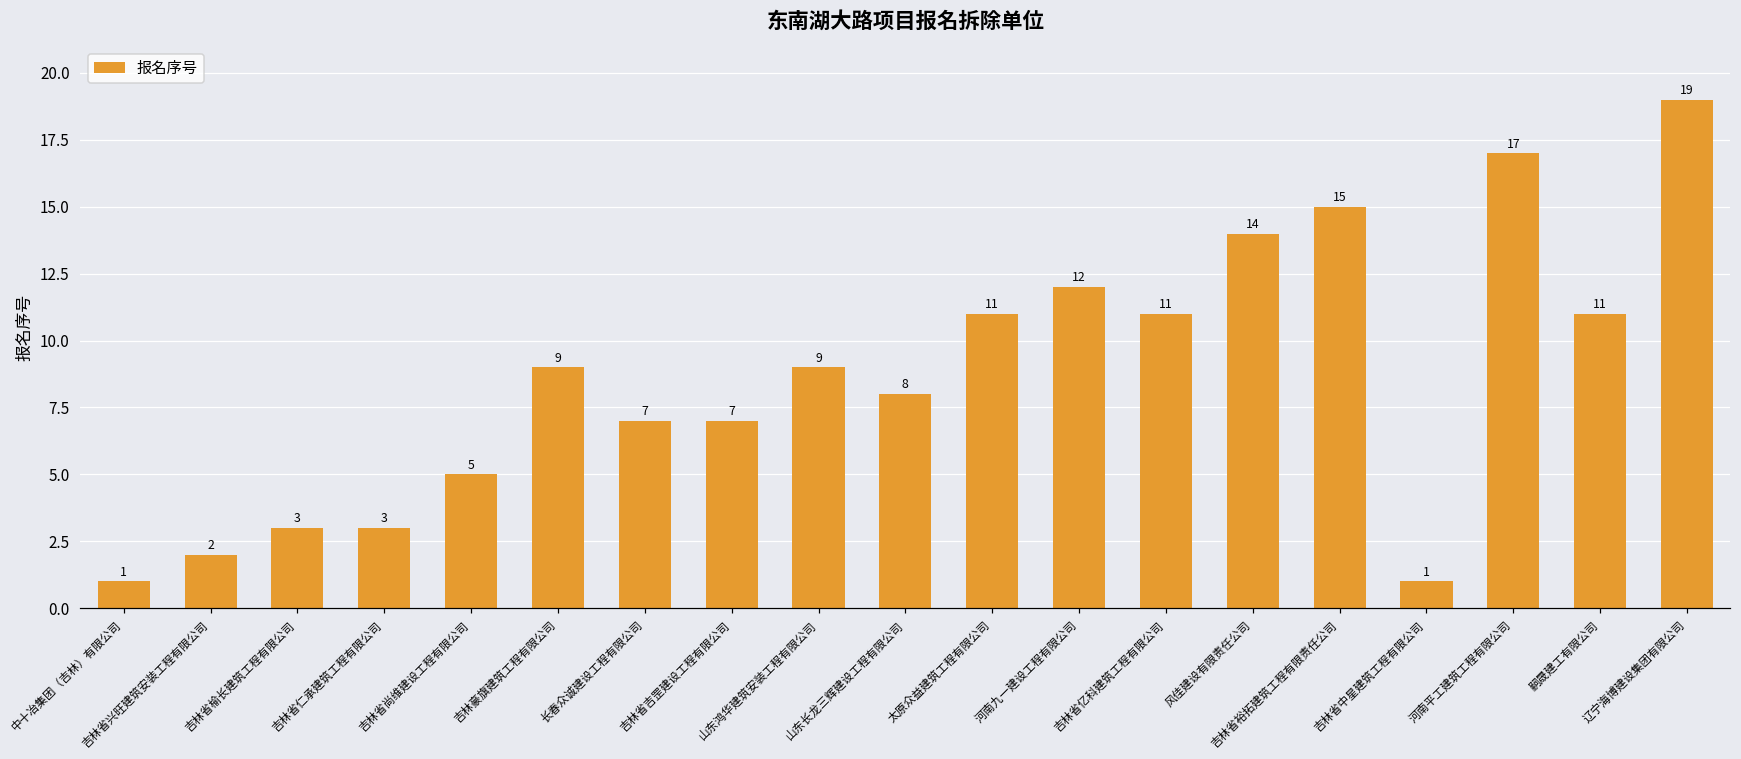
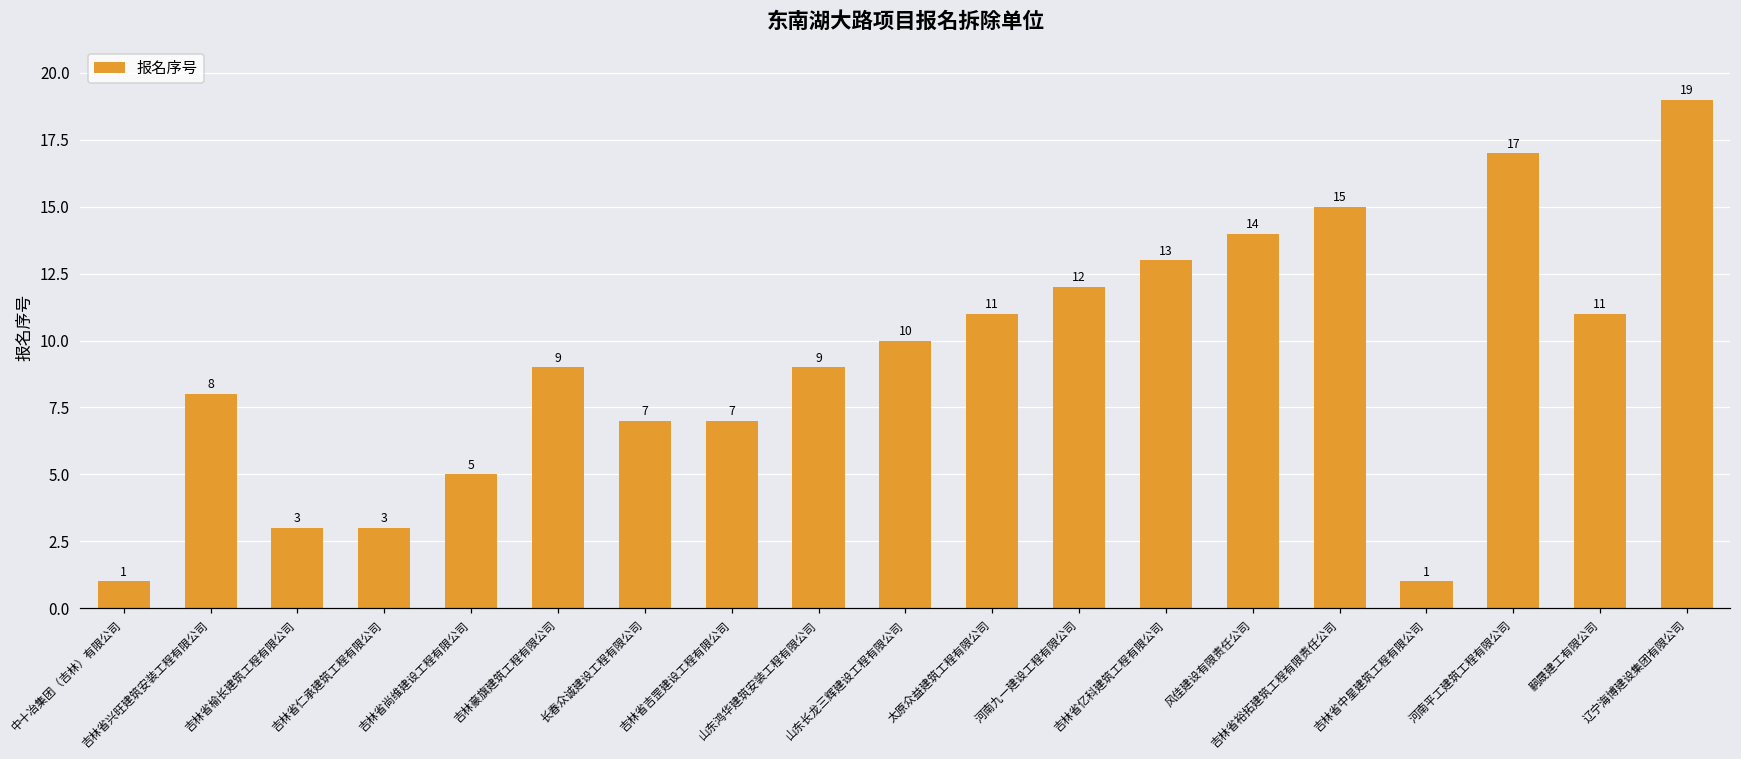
吉林省兴旺建筑安装工程有限公司: 2 -> 8
山东长龙三辉建设工程有限公司: 8 -> 10
吉林省亿科建筑工程有限公司: 11 -> 13
